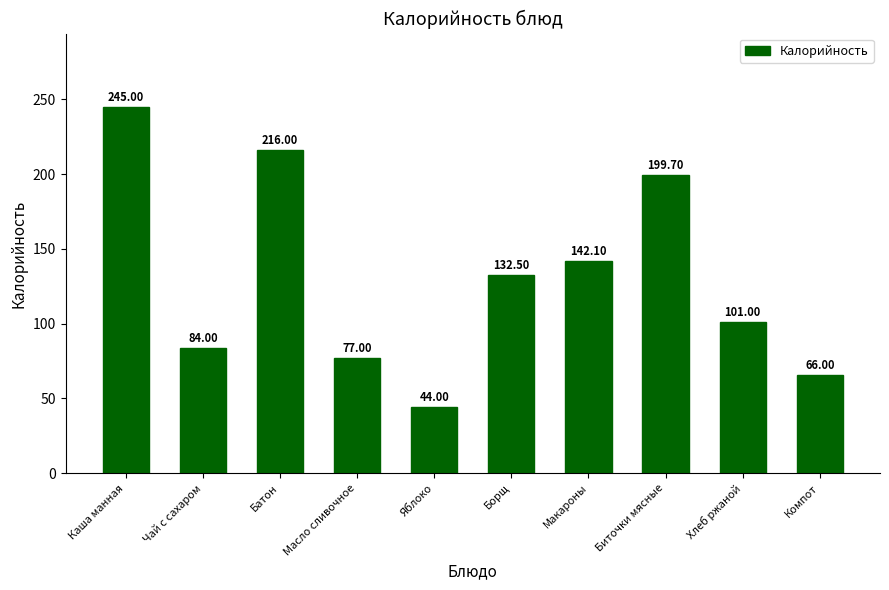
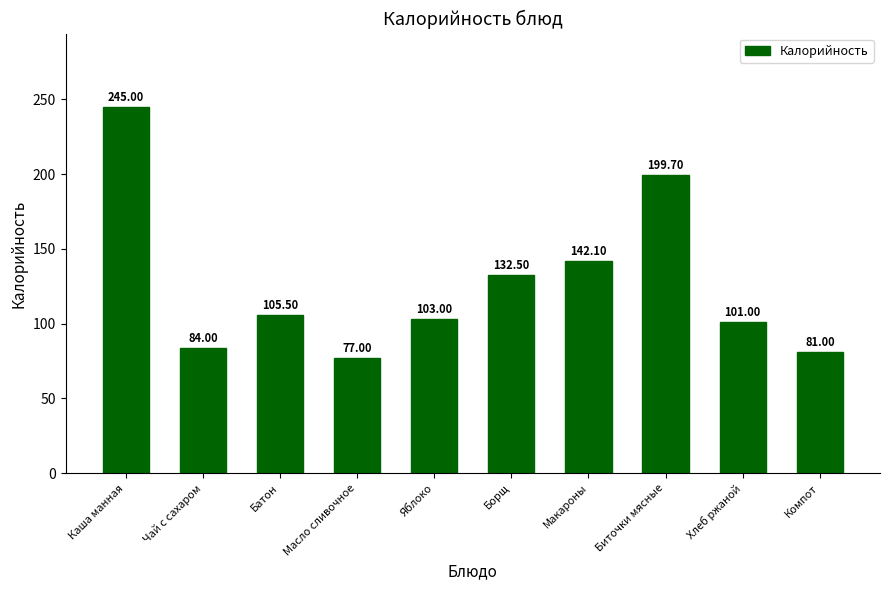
Батон: 216.00 -> 105.50
Яблоко: 44.00 -> 103.00
Компот: 66.00 -> 81.00
